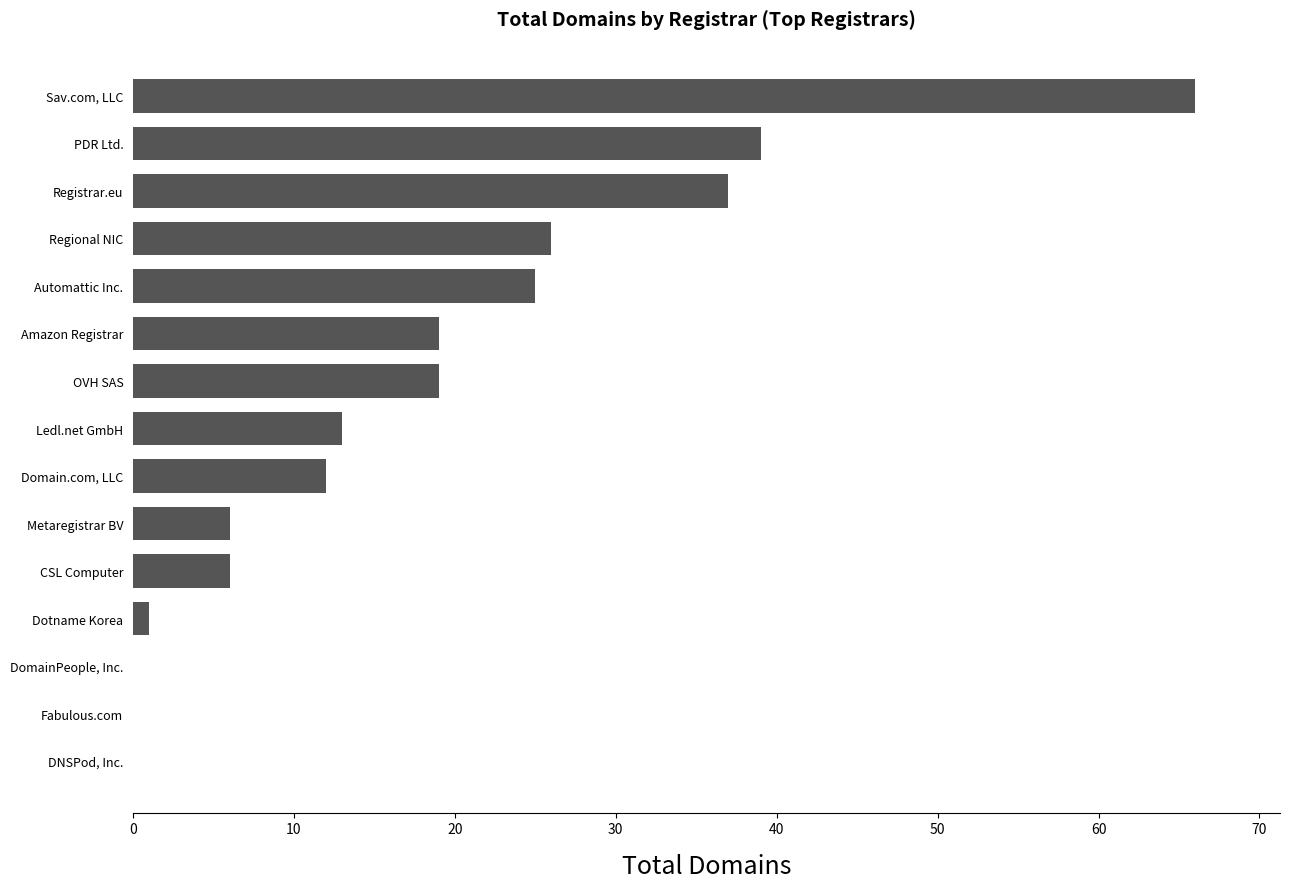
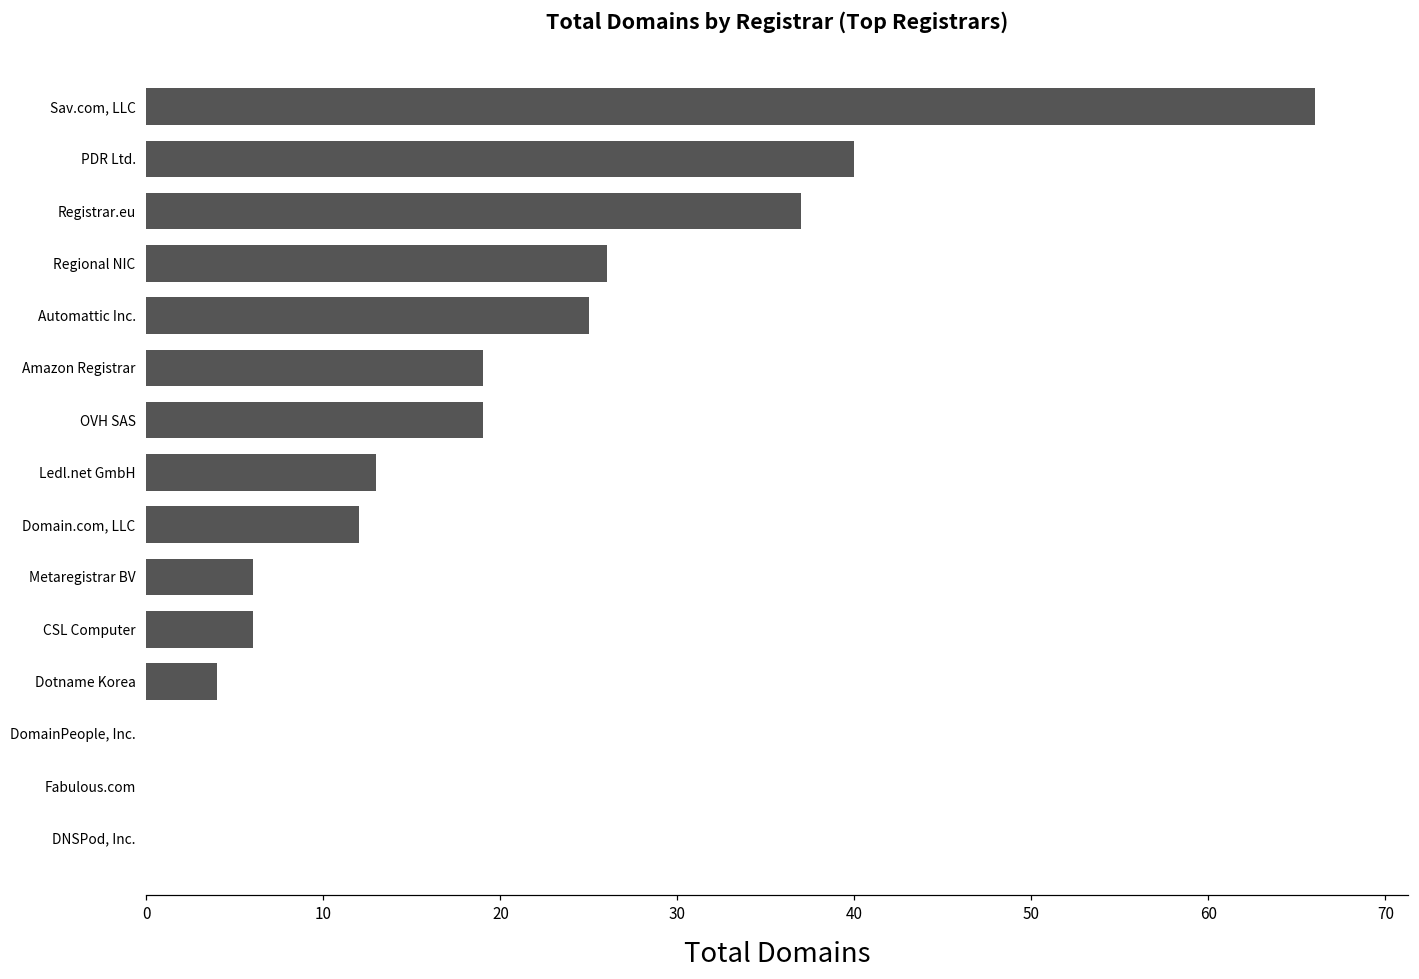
PDR Ltd.: 39 -> 40
Dotname Korea: 1 -> 4
